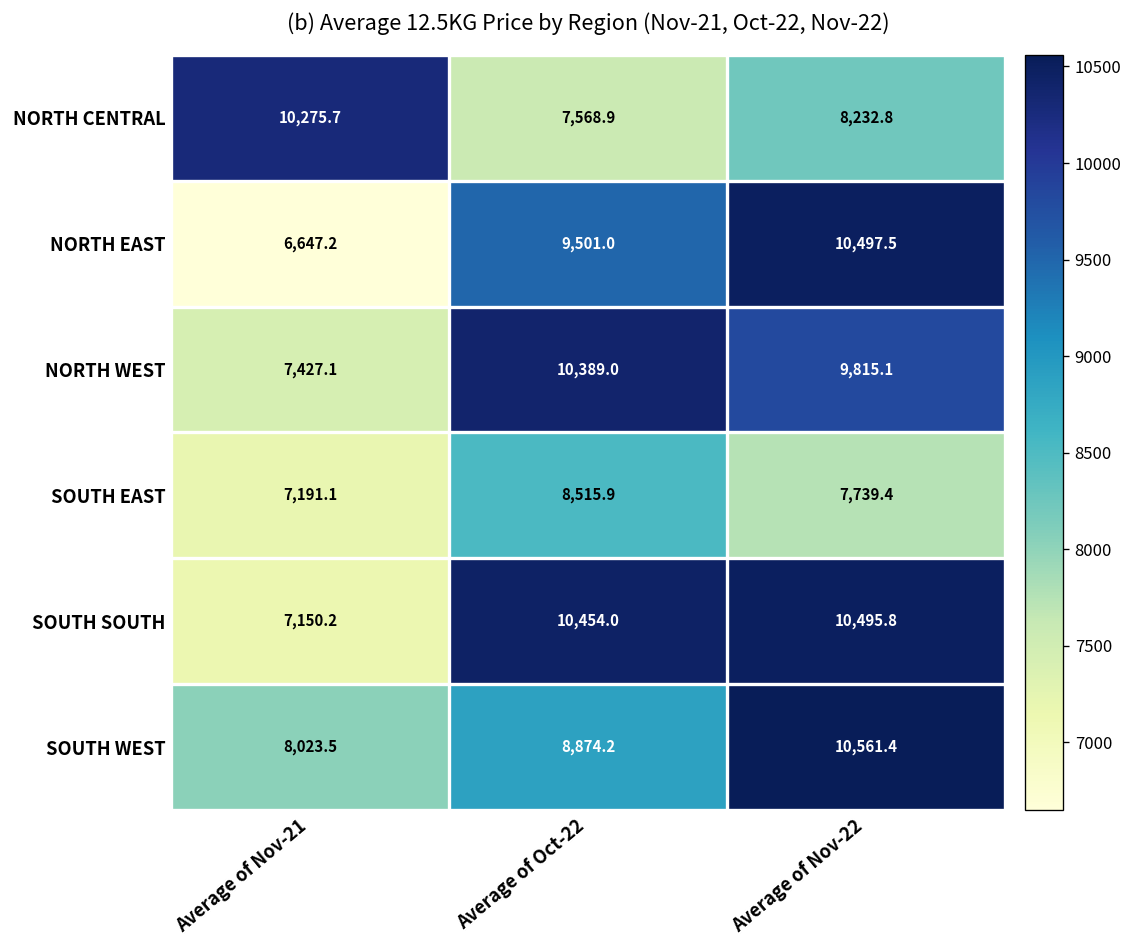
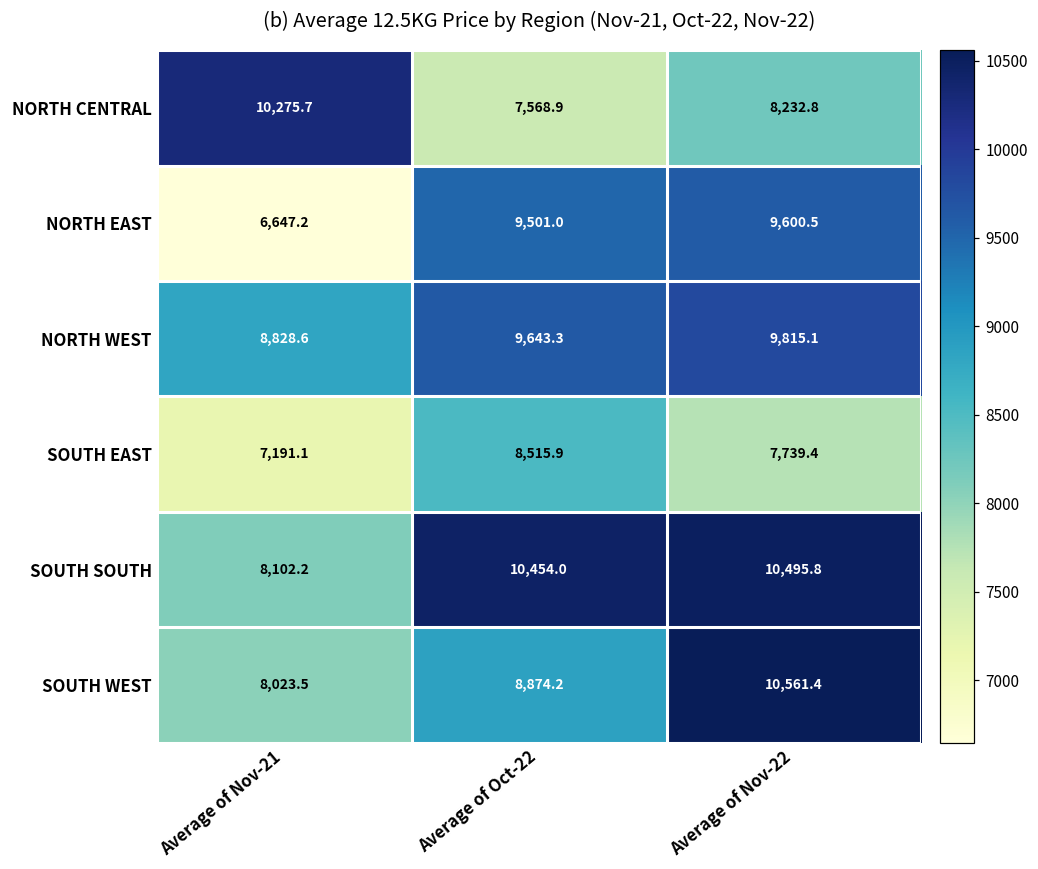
NORTH EAST, Average of Nov-22: 10,497.5 -> 9,600.5
NORTH WEST, Average of Nov-21: 7,427.1 -> 8,828.6
NORTH WEST, Average of Oct-22: 10,389.0 -> 9,643.3
SOUTH SOUTH, Average of Nov-21: 7,150.2 -> 8,102.2
